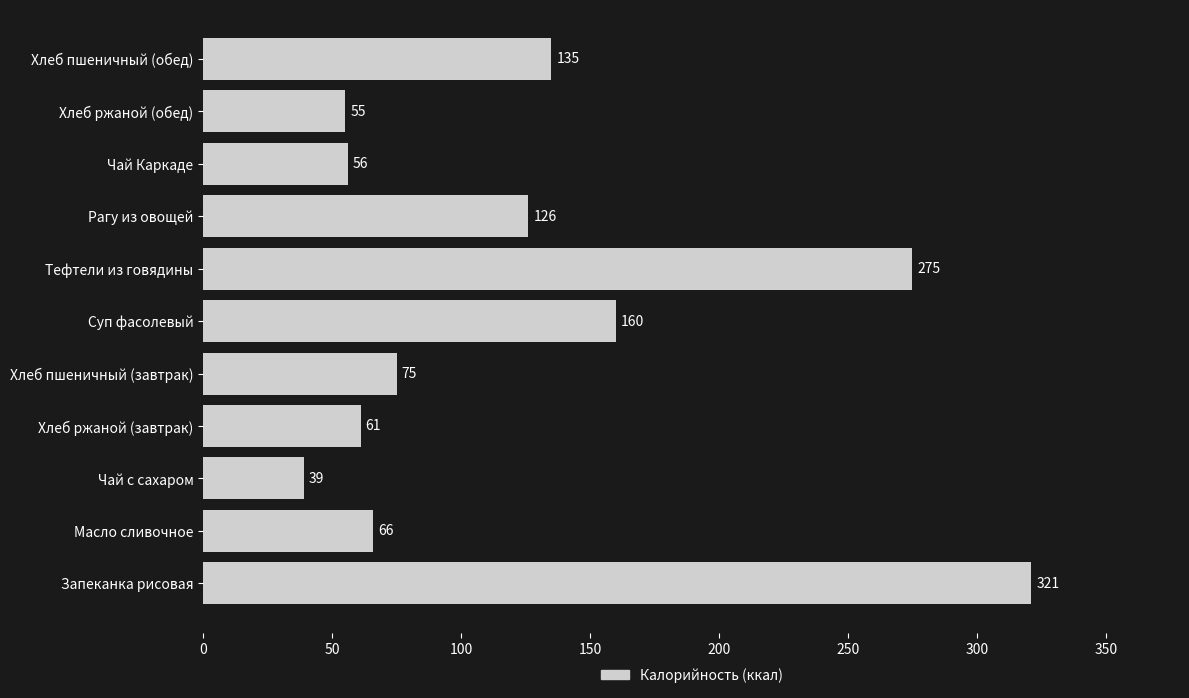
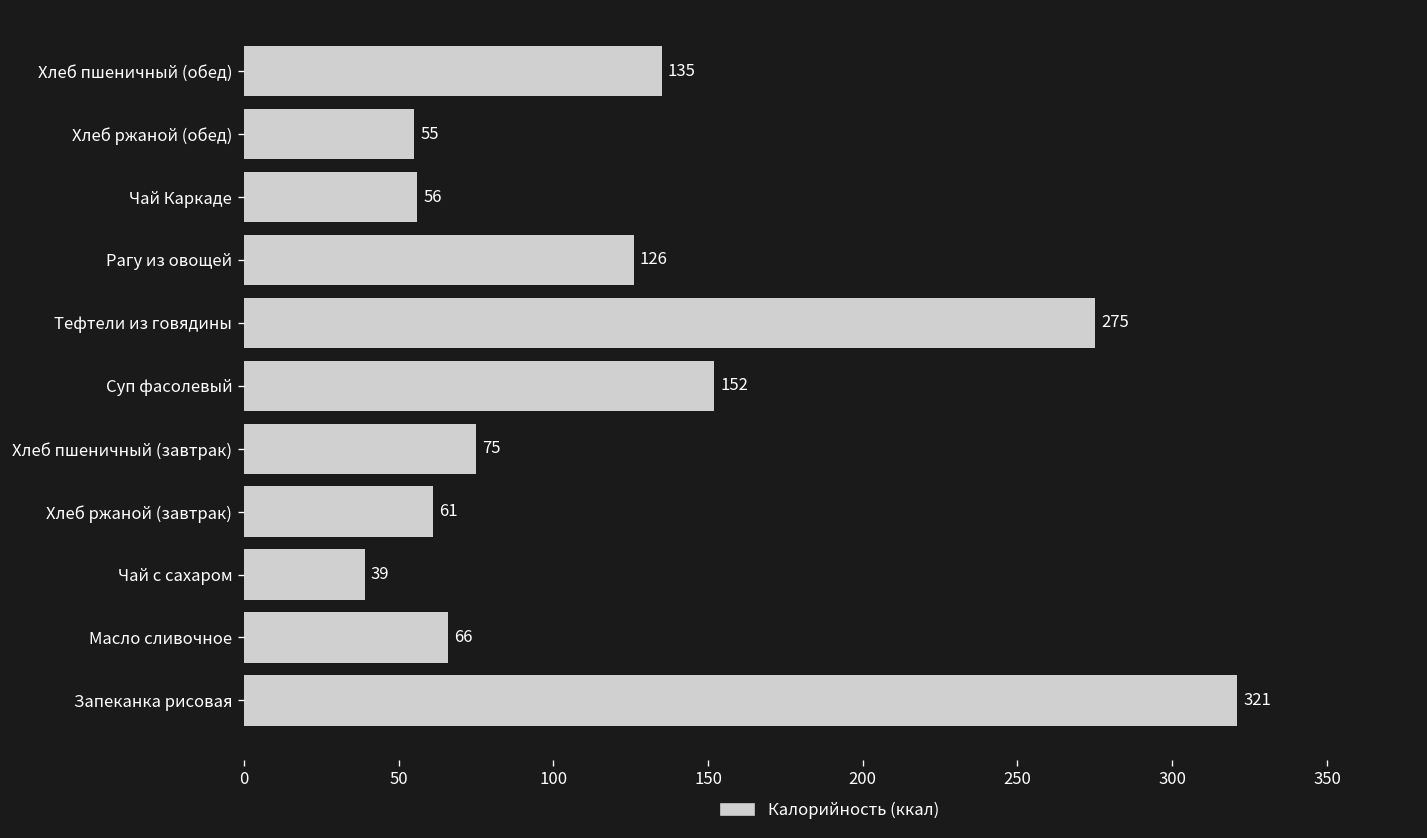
Суп фасолевый: 160 -> 152
